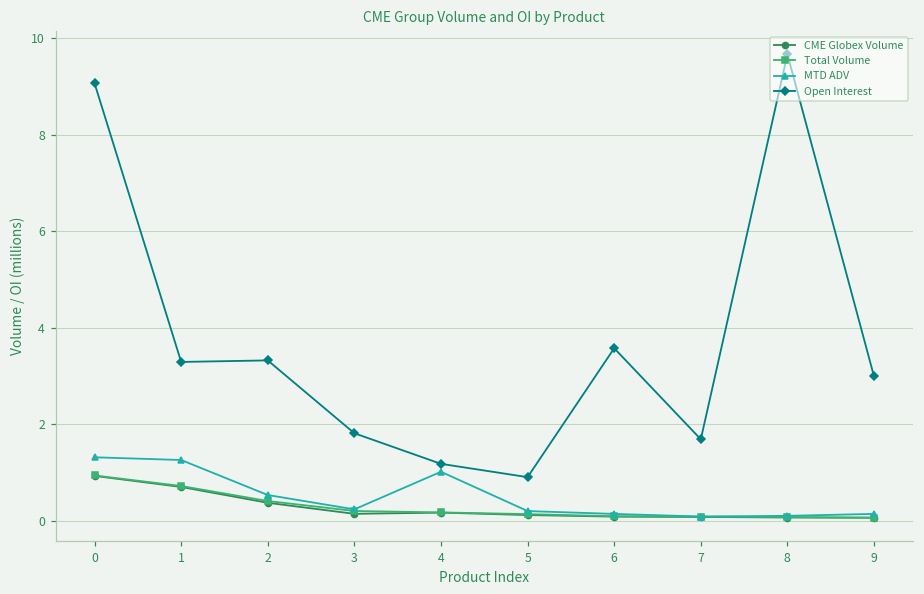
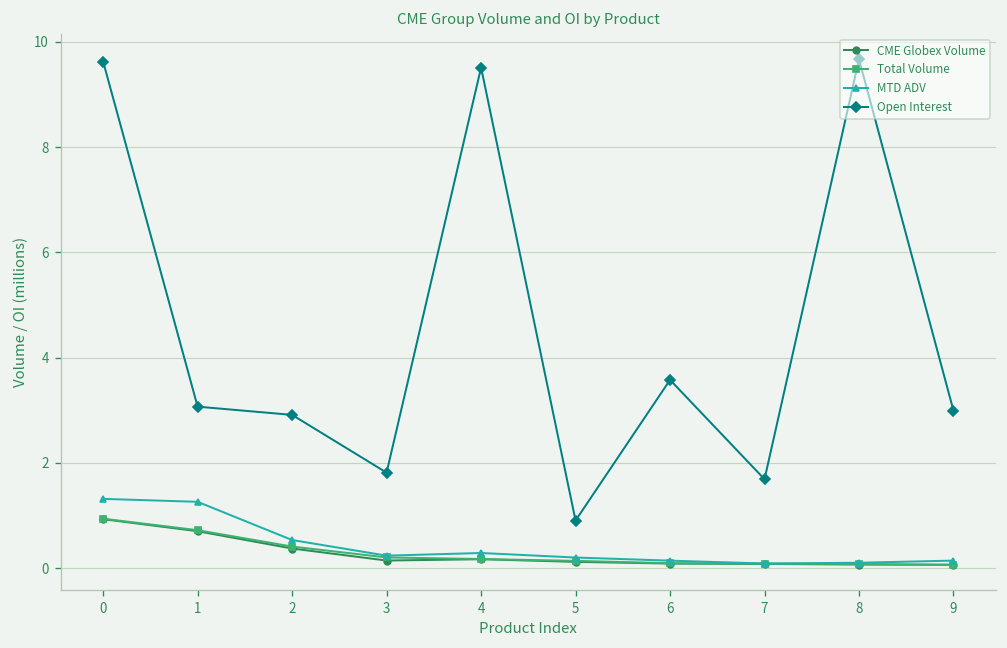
Open Interest, 0: 9.1 -> 9.6
Open Interest, 1: 3.3 -> 3.1
Open Interest, 2: 3.3 -> 2.9
MTD ADV, 4: 1.0 -> 0.3
Open Interest, 4: 1.2 -> 9.5
